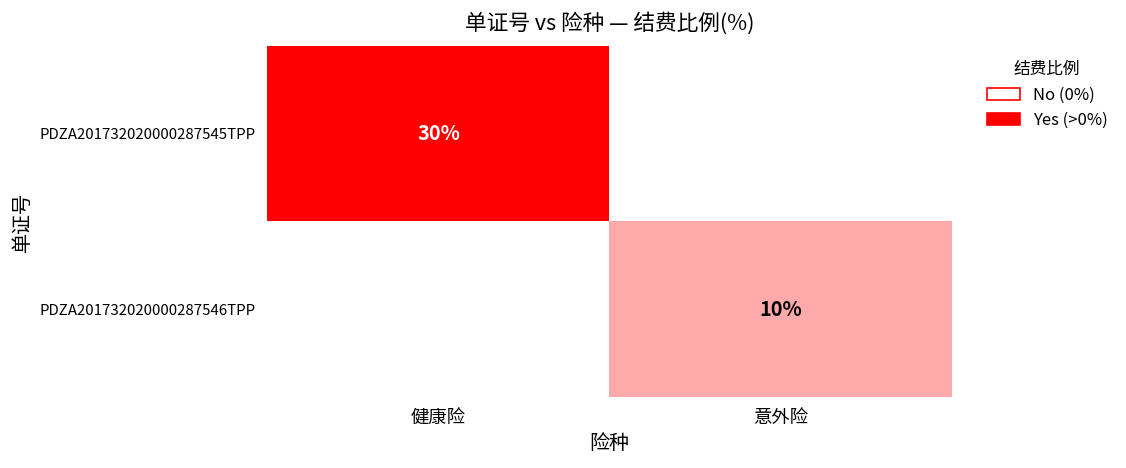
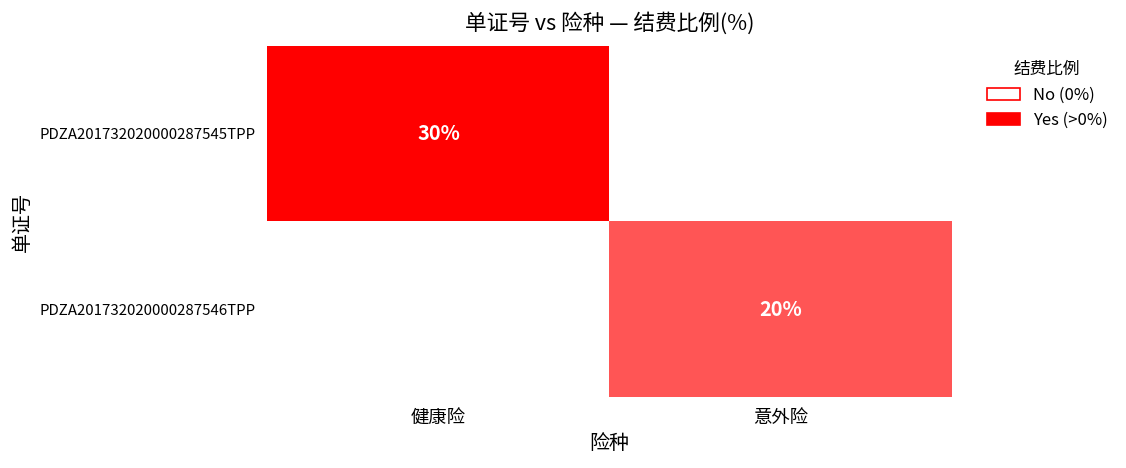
PDZA201732020000287546TPP, 意外险: 10% -> 20%
